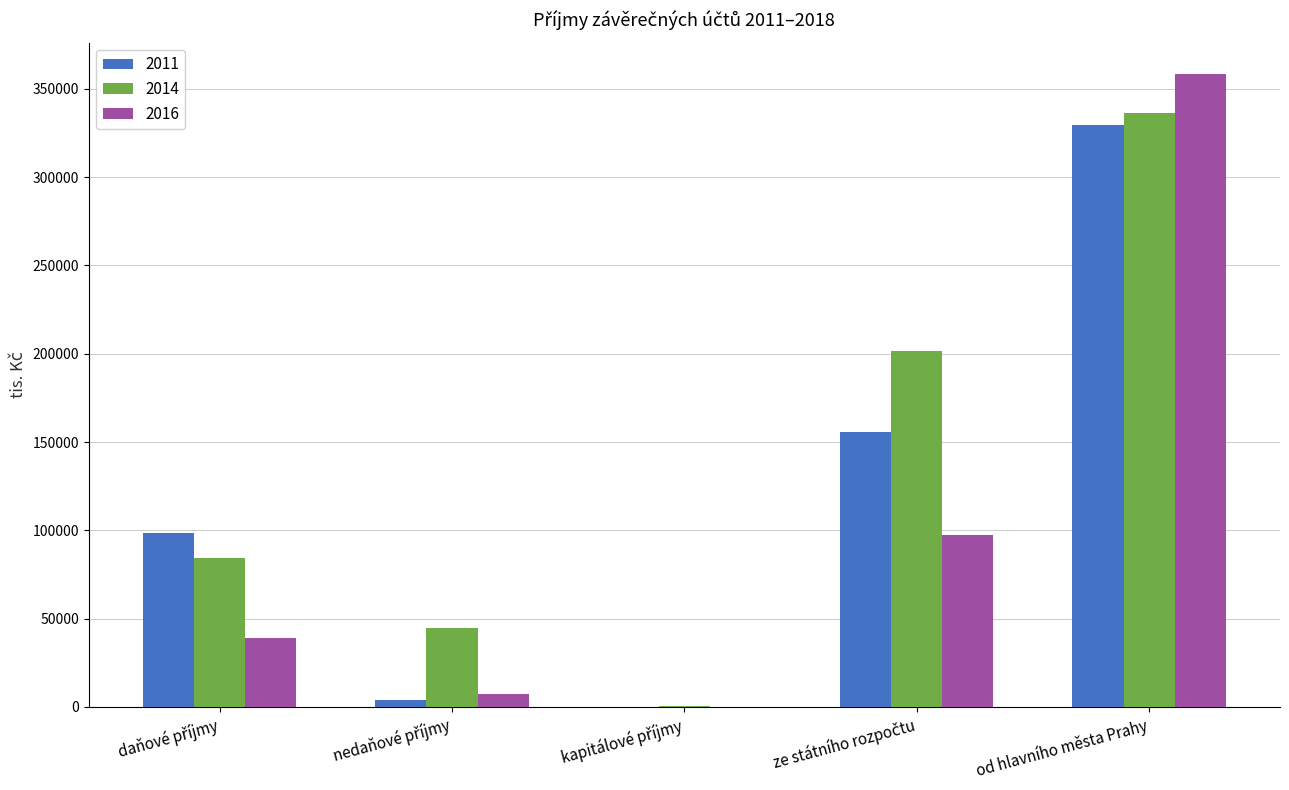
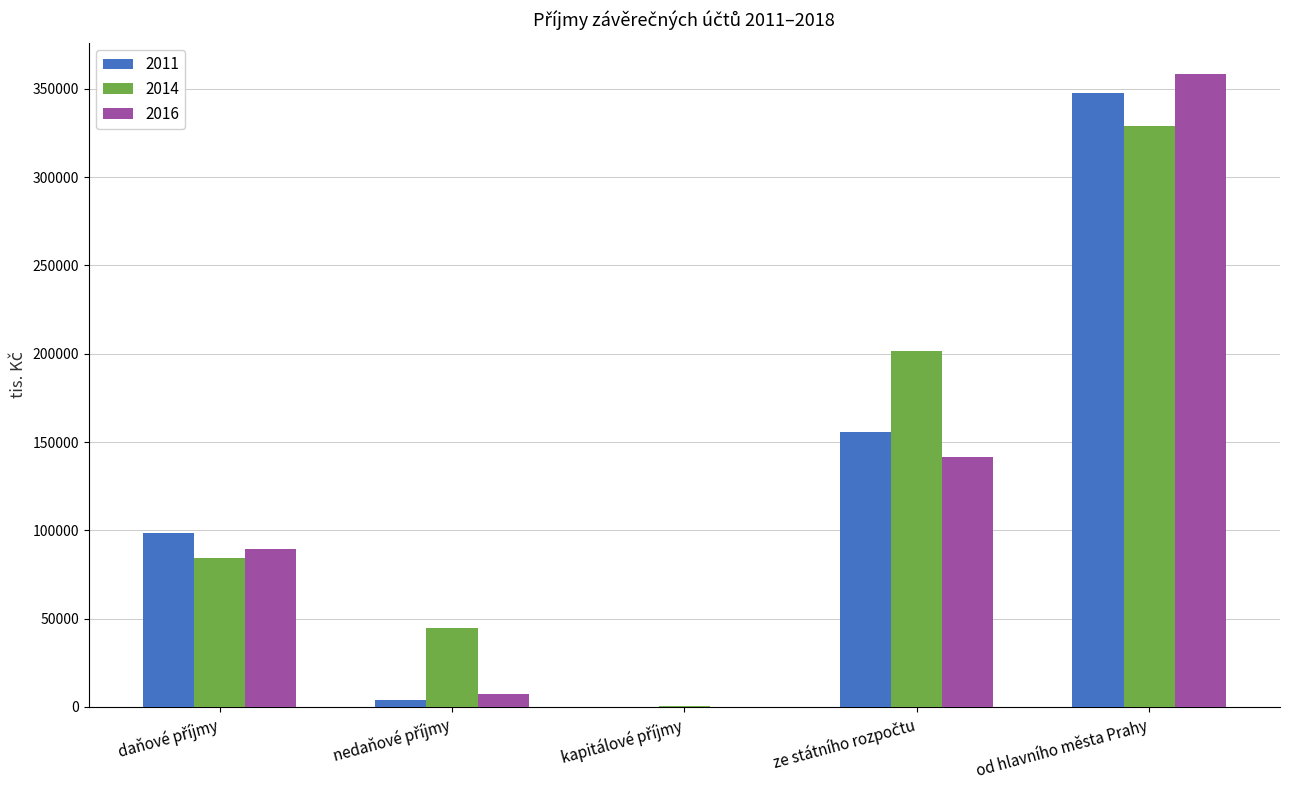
2016, daňové příjmy: 39000 -> 89000
2016, ze státního rozpočtu: 98000 -> 141000
2011, od hlavního města Prahy: 330000 -> 347000
2014, od hlavního města Prahy: 336000 -> 329000
